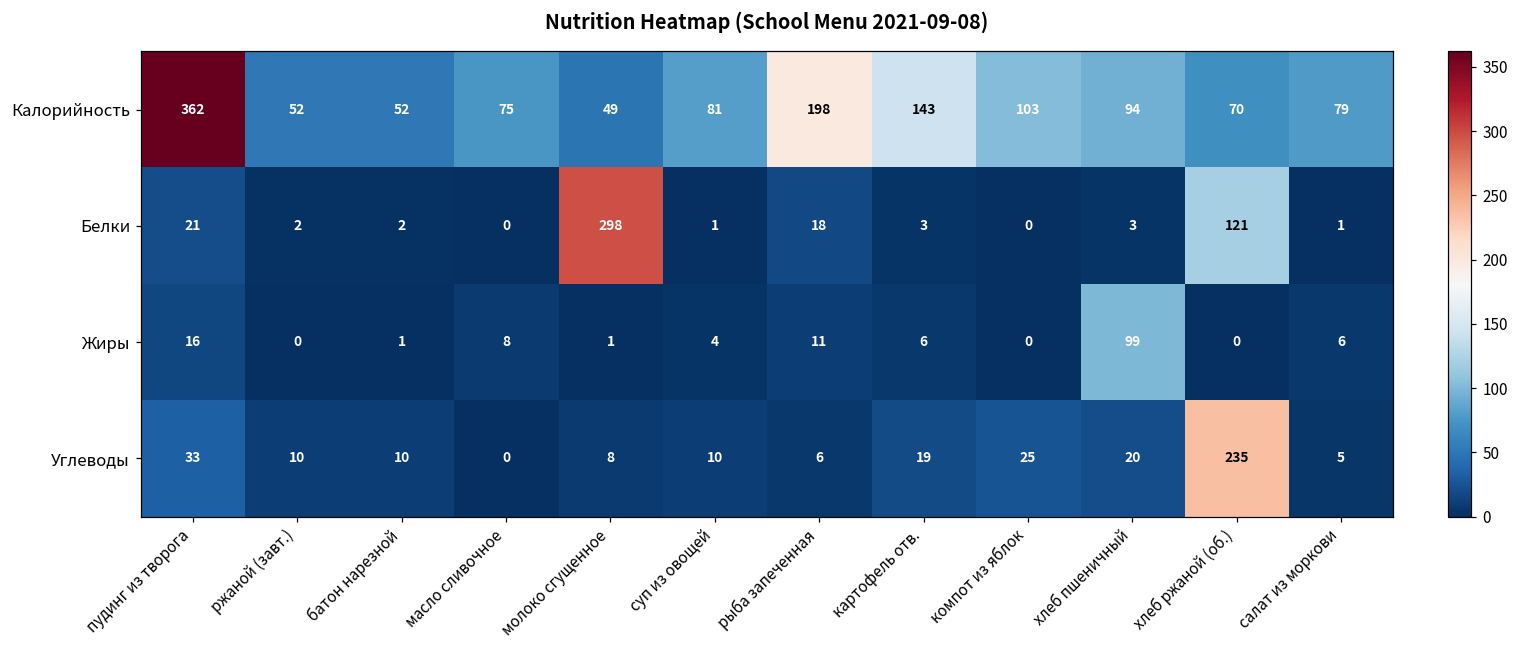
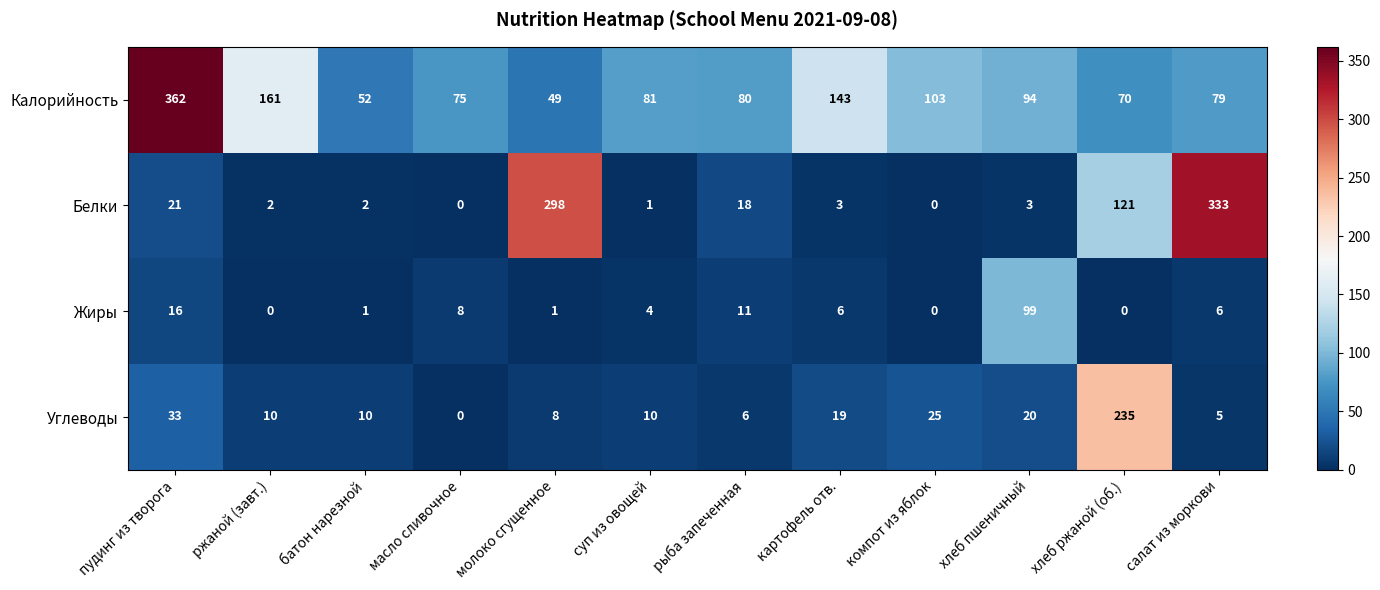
Калорийность, ржаной (завт.): 52 -> 161
Калорийность, рыба запеченная: 198 -> 80
Белки, салат из моркови: 1 -> 333
